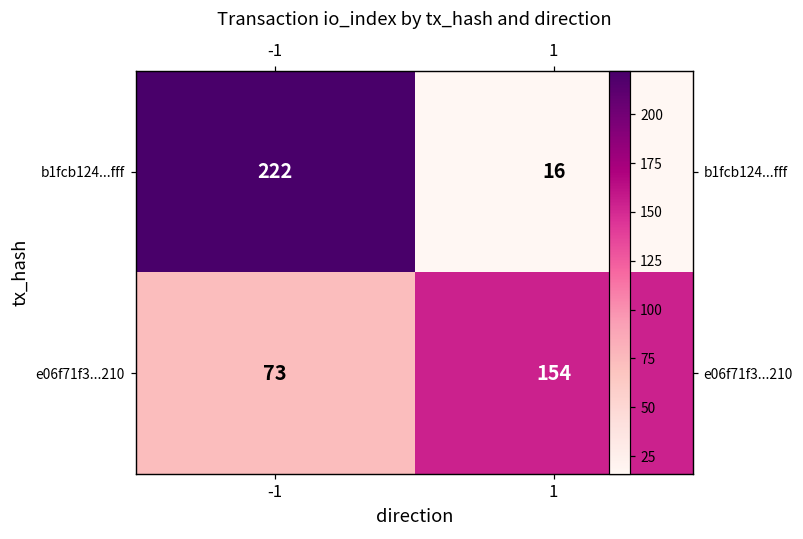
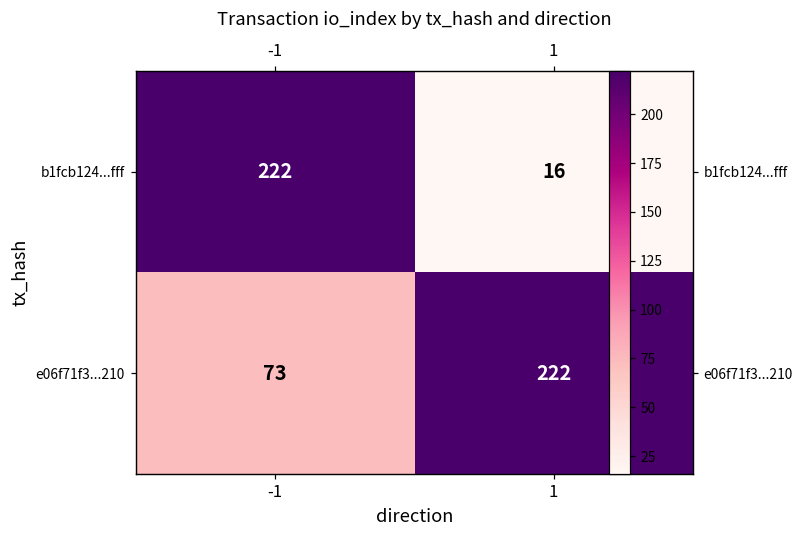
e06f71f3...210, 1: 154 -> 222
